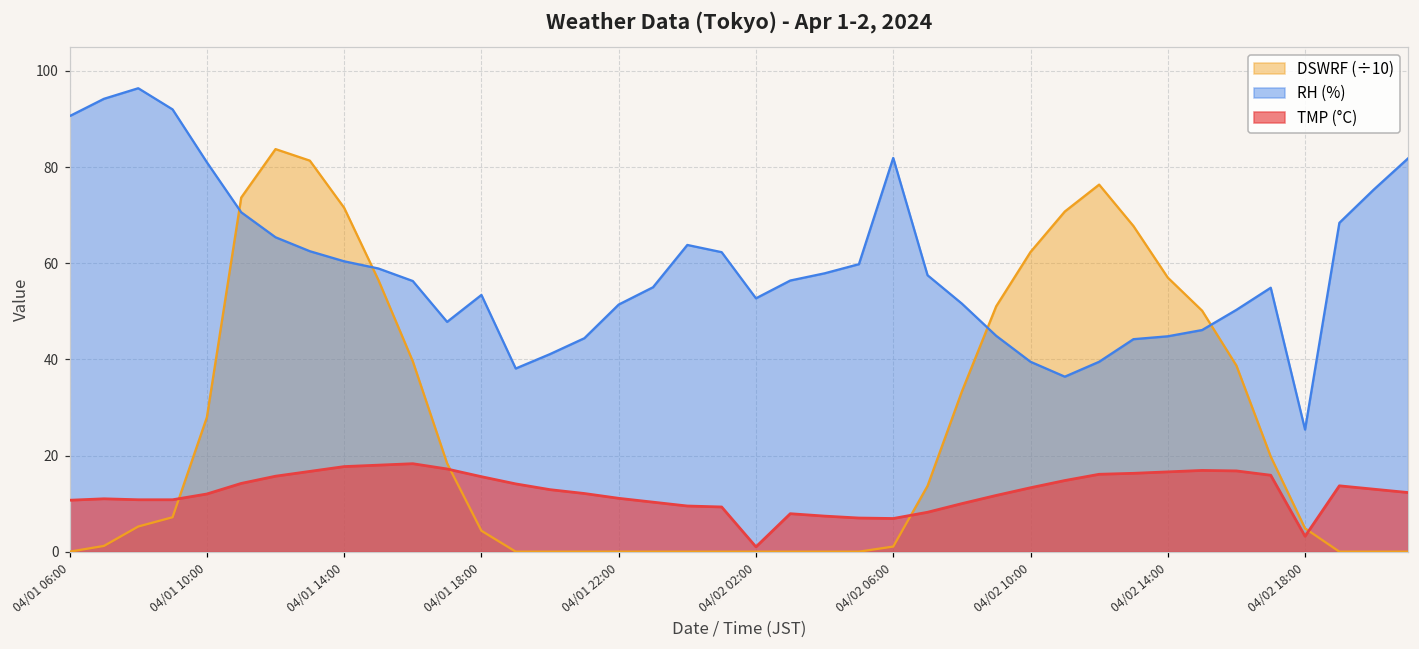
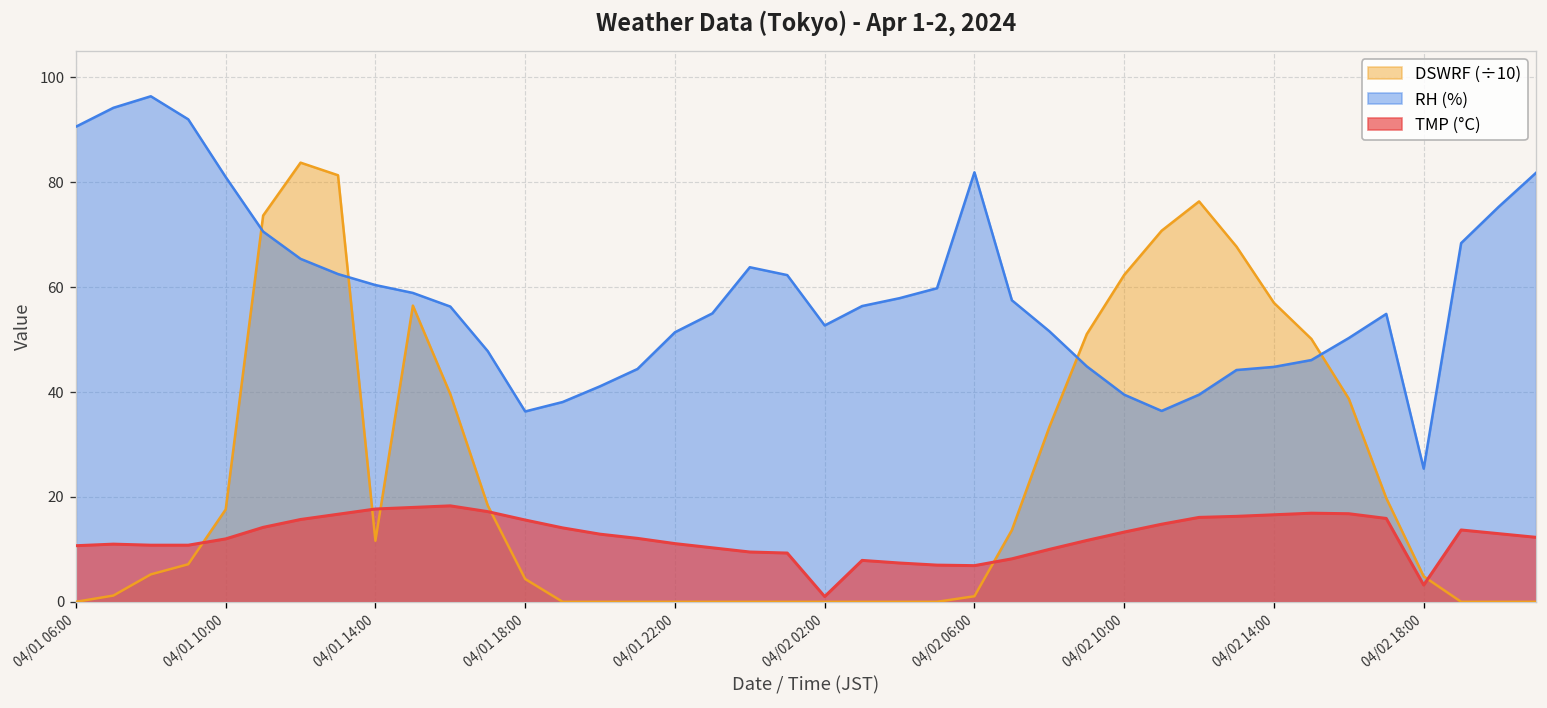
DSWRF (÷10), 04/01 10:00: 28 -> 18
DSWRF (÷10), 04/01 14:00: 72 -> 12
RH (%), 04/01 18:00: 53 -> 36
